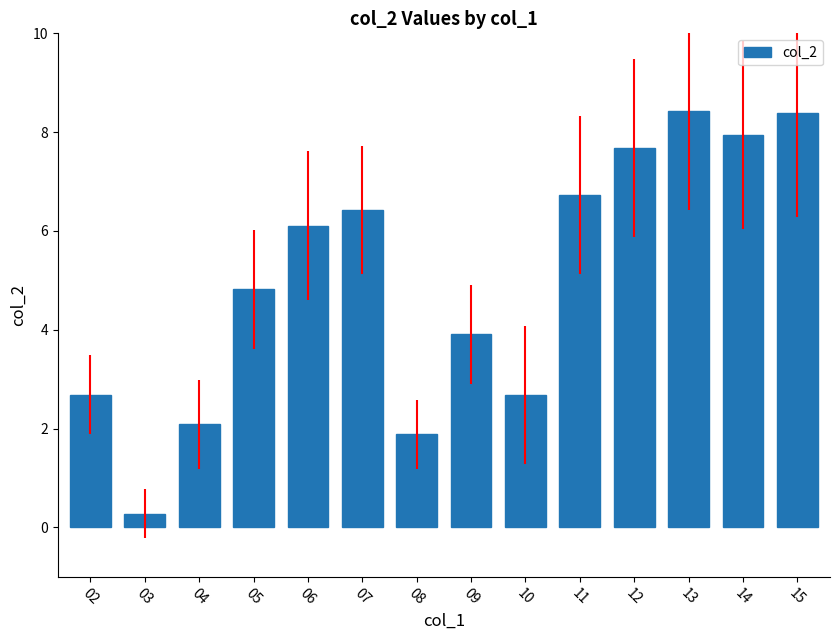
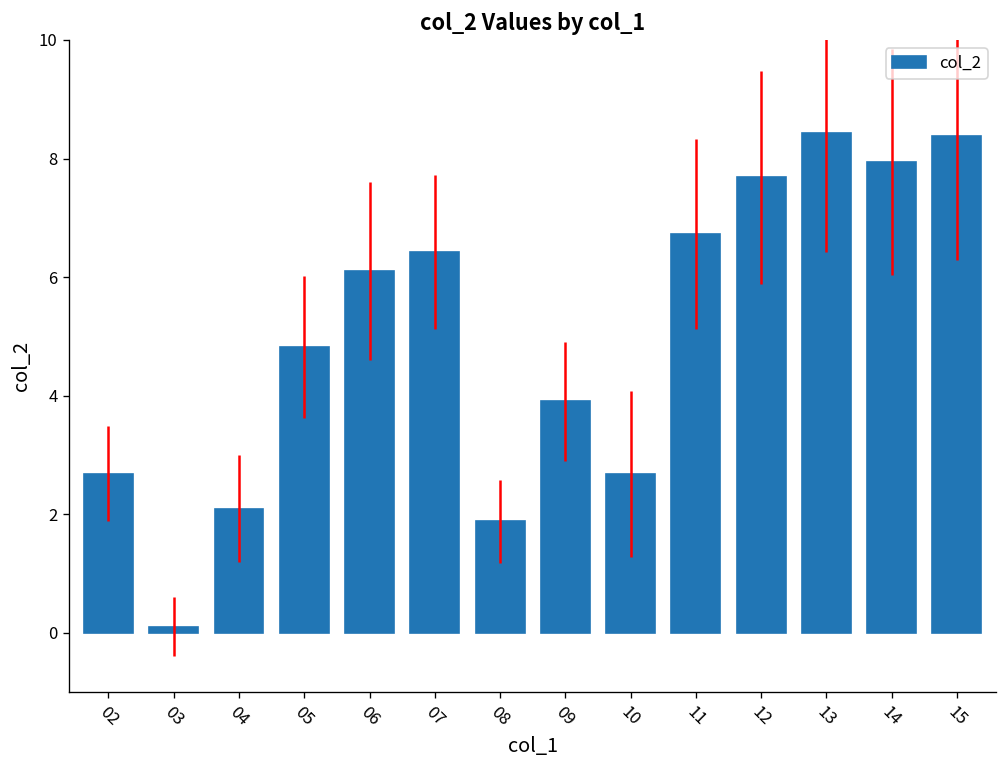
03: 0.3 -> 0.1
